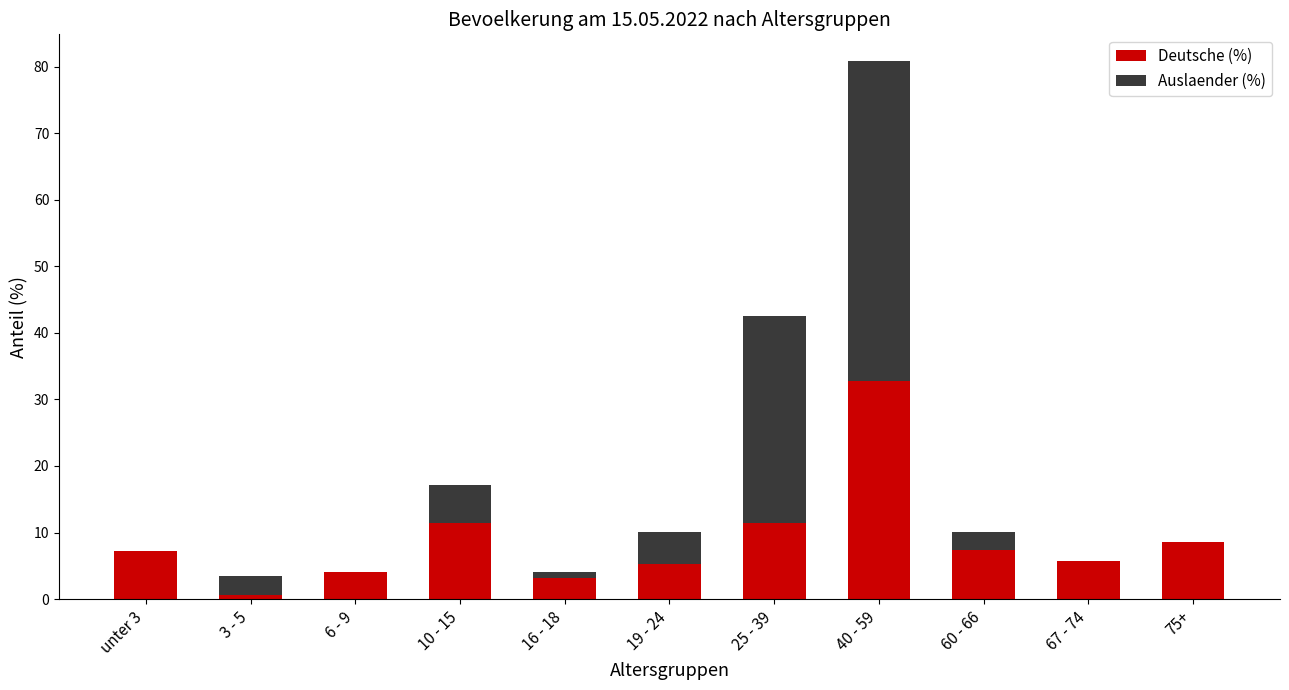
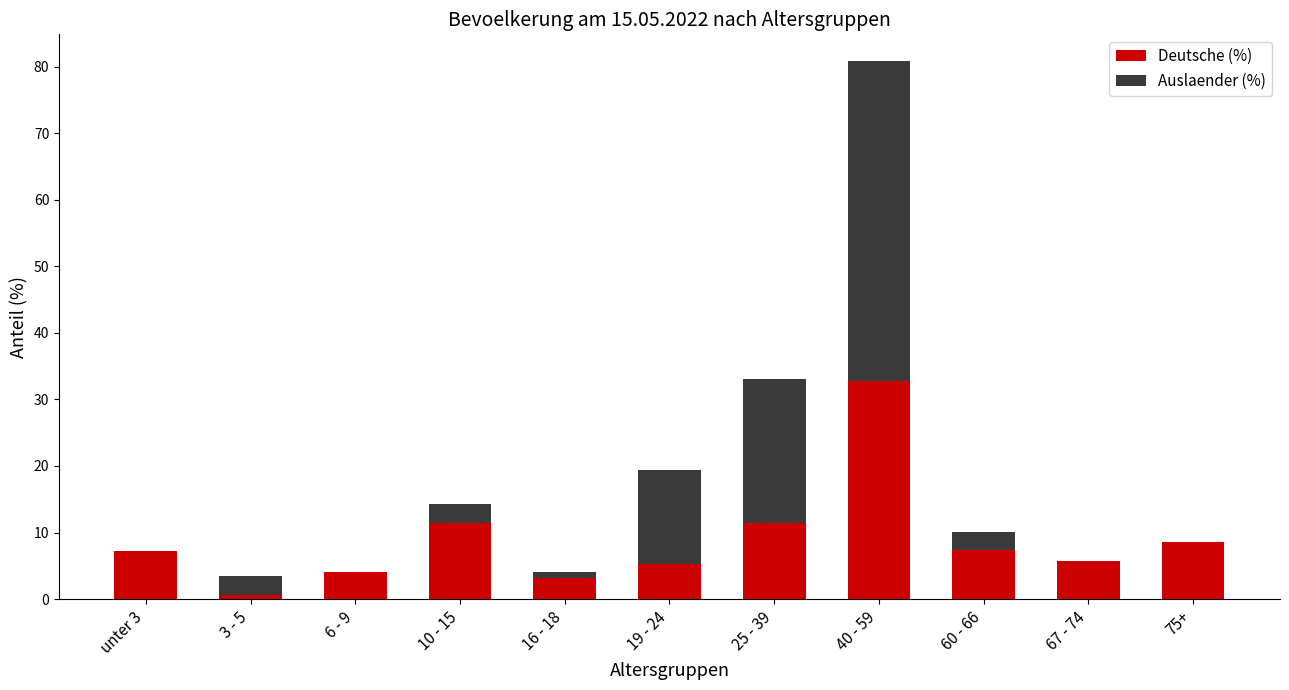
Auslaender (%), 10 - 15: 6 -> 3
Auslaender (%), 19 - 24: 5 -> 14
Auslaender (%), 25 - 39: 31 -> 22
